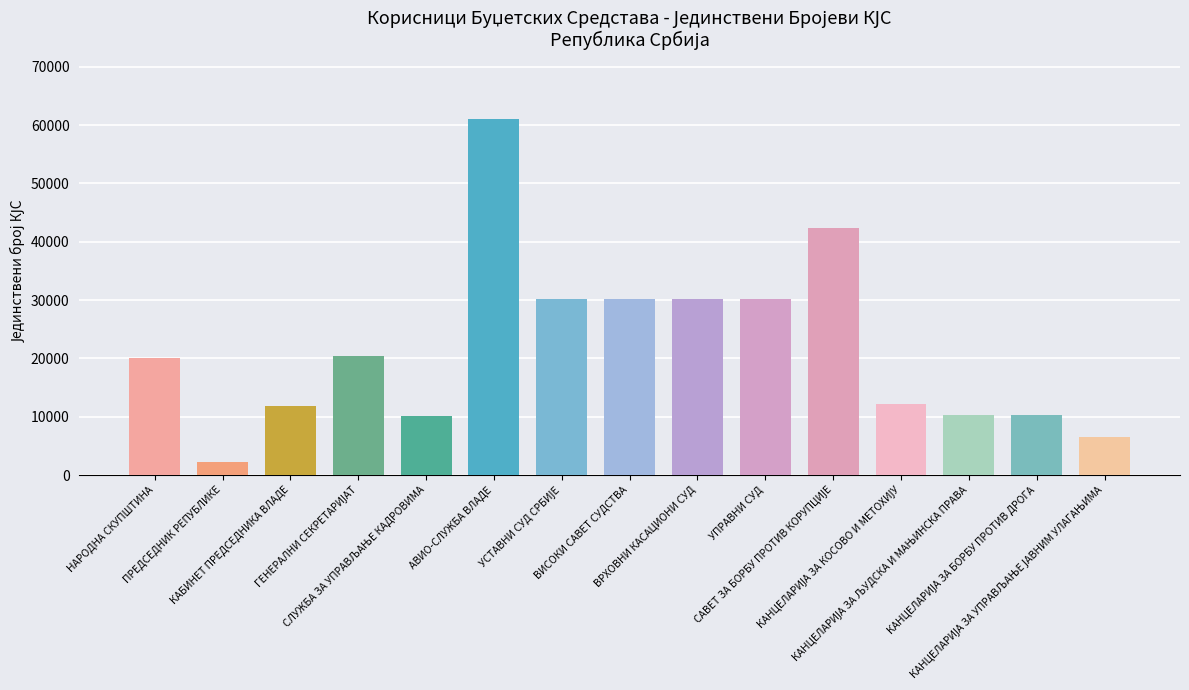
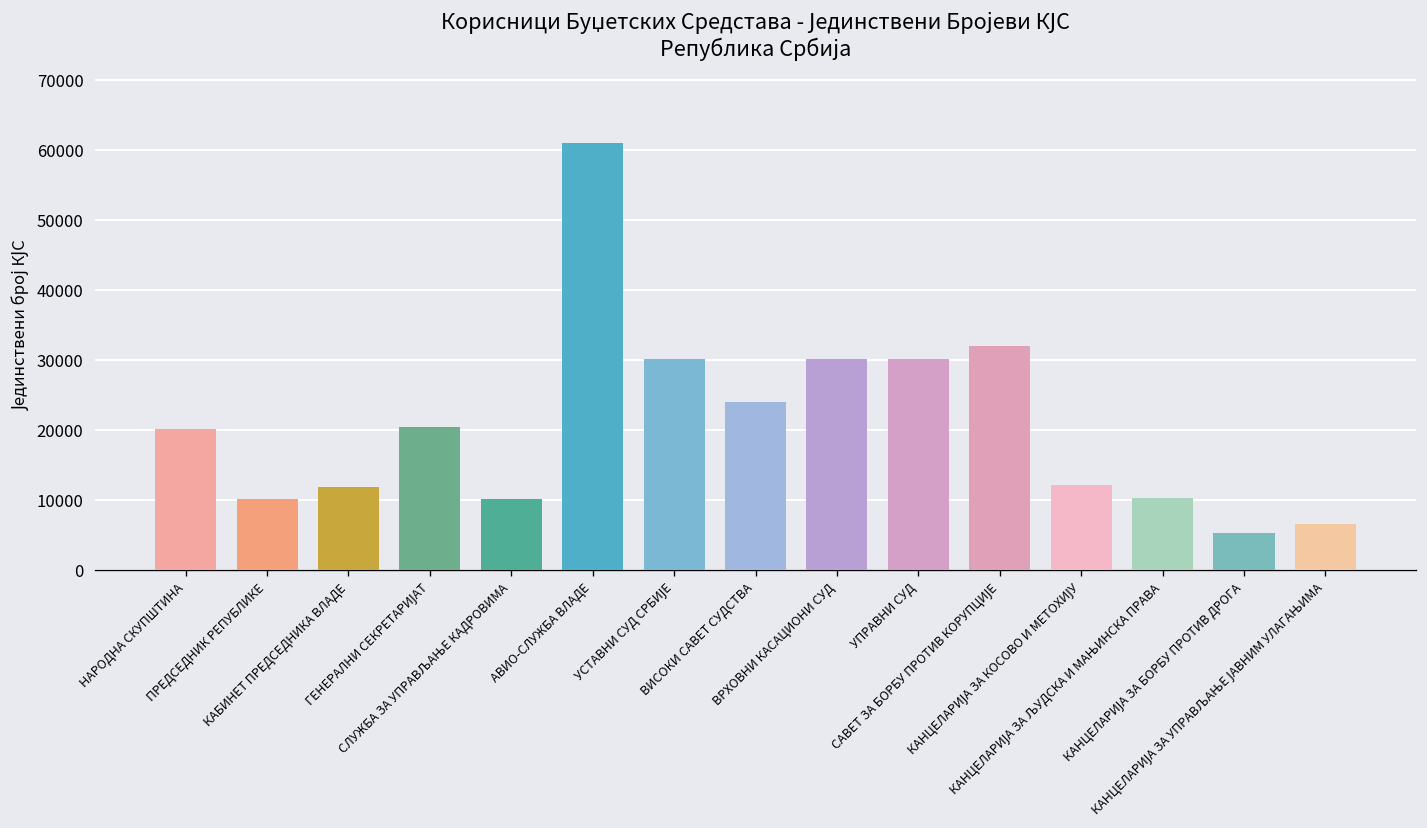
ПРЕДСЕДНИК РЕПУБЛИКЕ: 2000 -> 10000
ВИСОКИ САВЕТ СУДСТВА: 30000 -> 24000
САВЕТ ЗА БОРБУ ПРОТИВ КОРУПЦИЈЕ: 42000 -> 32000
КАНЦЕЛАРИЈА ЗА БОРБУ ПРОТИВ ДРОГА: 10000 -> 5000
